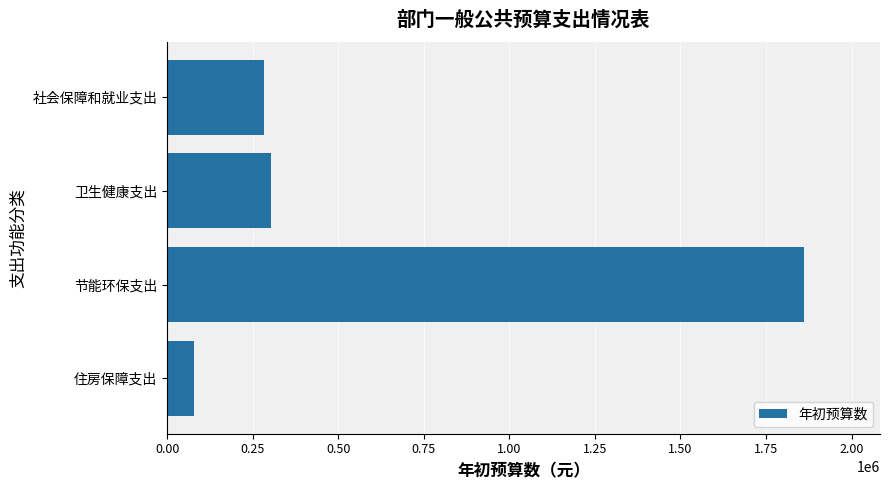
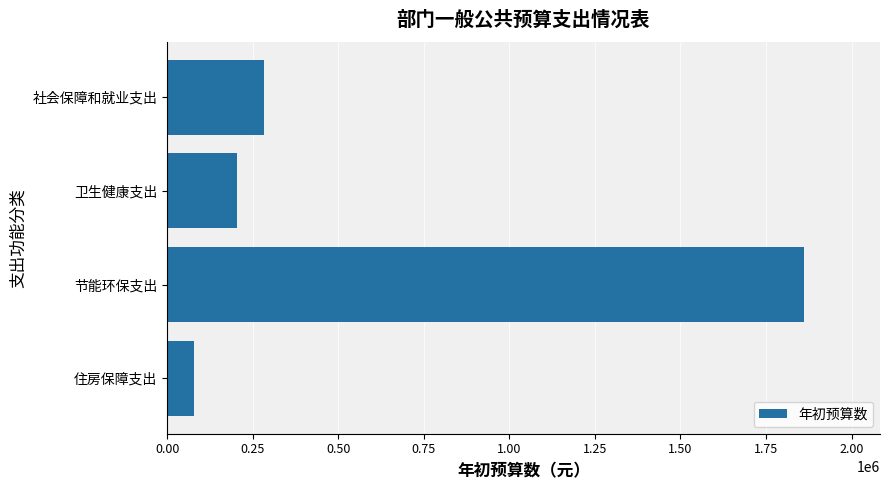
卫生健康支出: 300000 -> 200000
